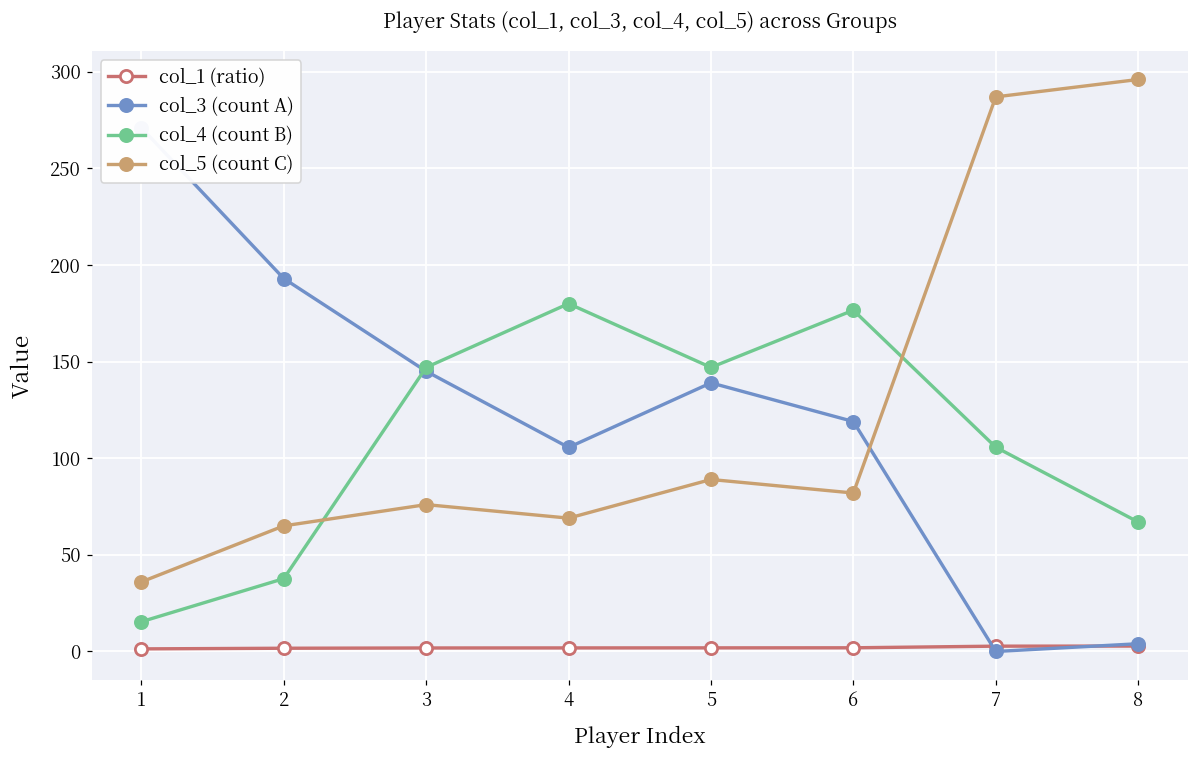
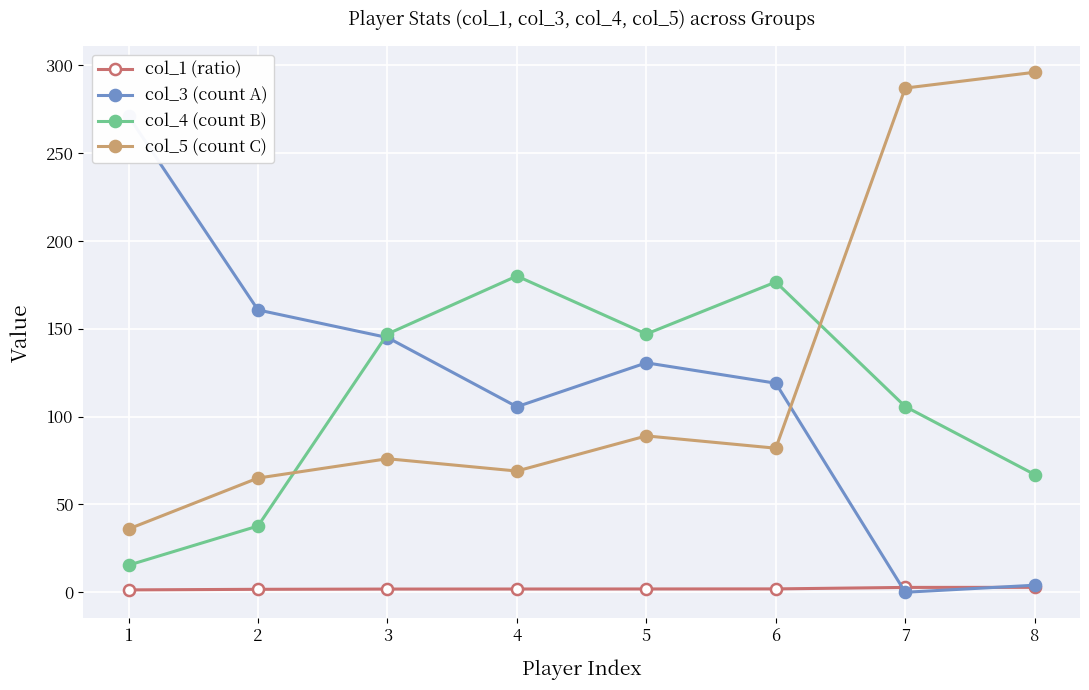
col_3 (count A), 2: 193 -> 161
col_3 (count A), 5: 139 -> 131
